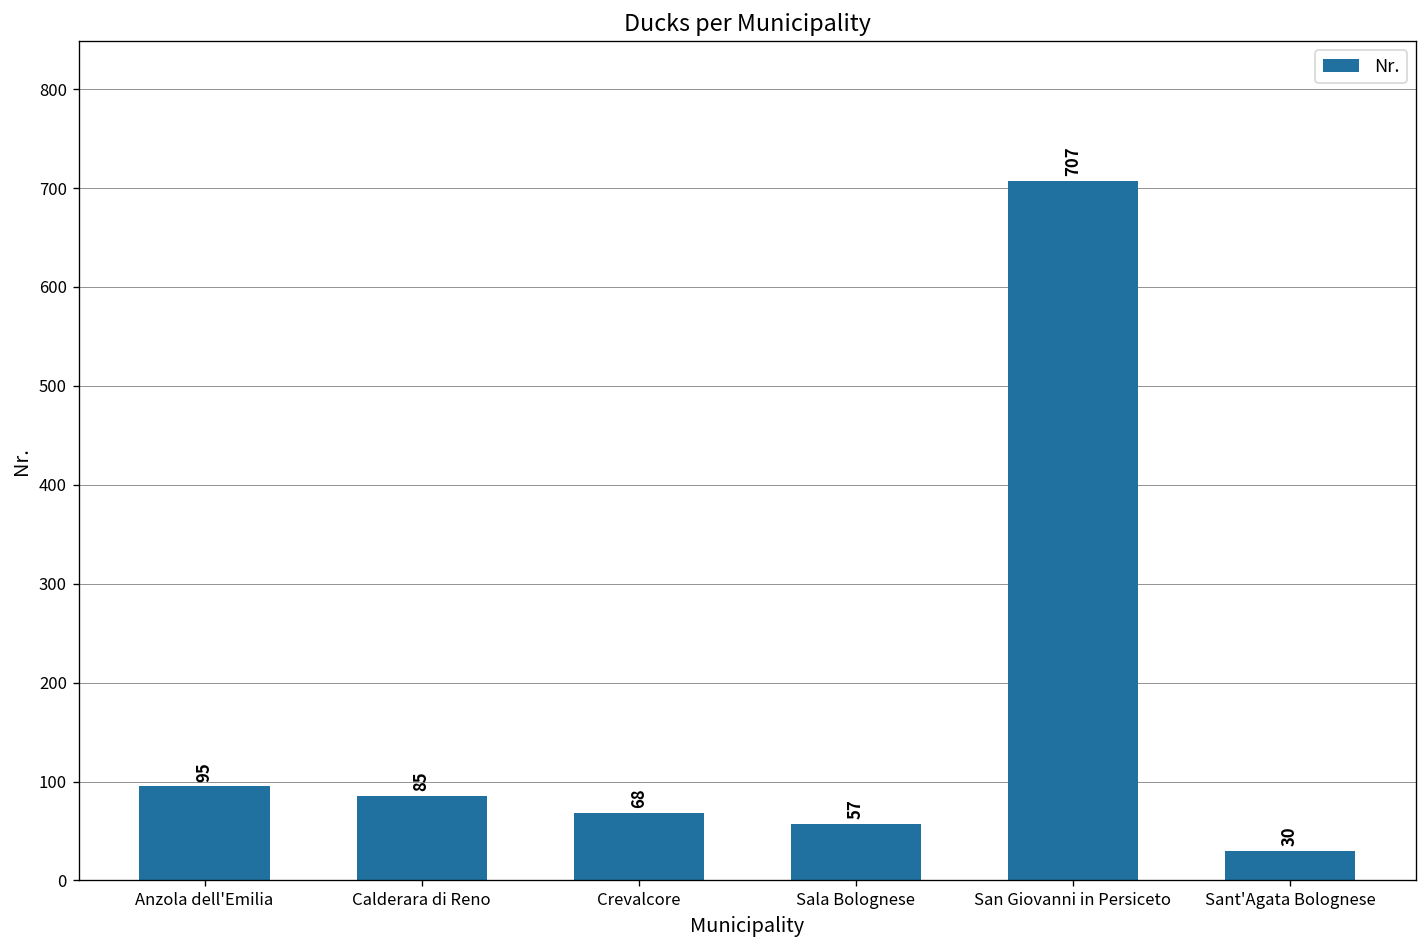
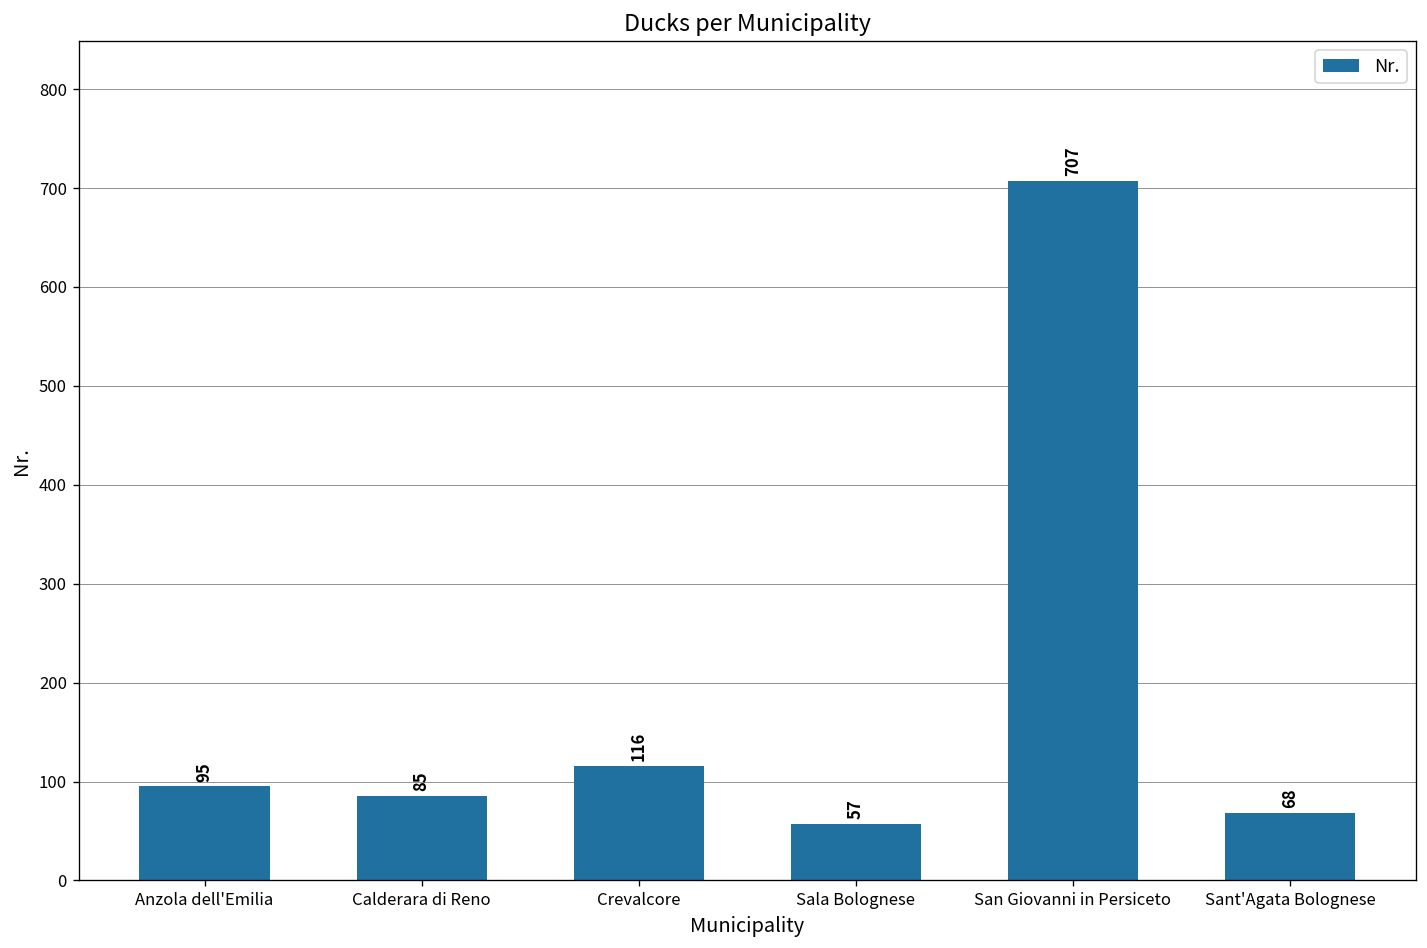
Crevalcore: 68 -> 116
Sant'Agata Bolognese: 30 -> 68
